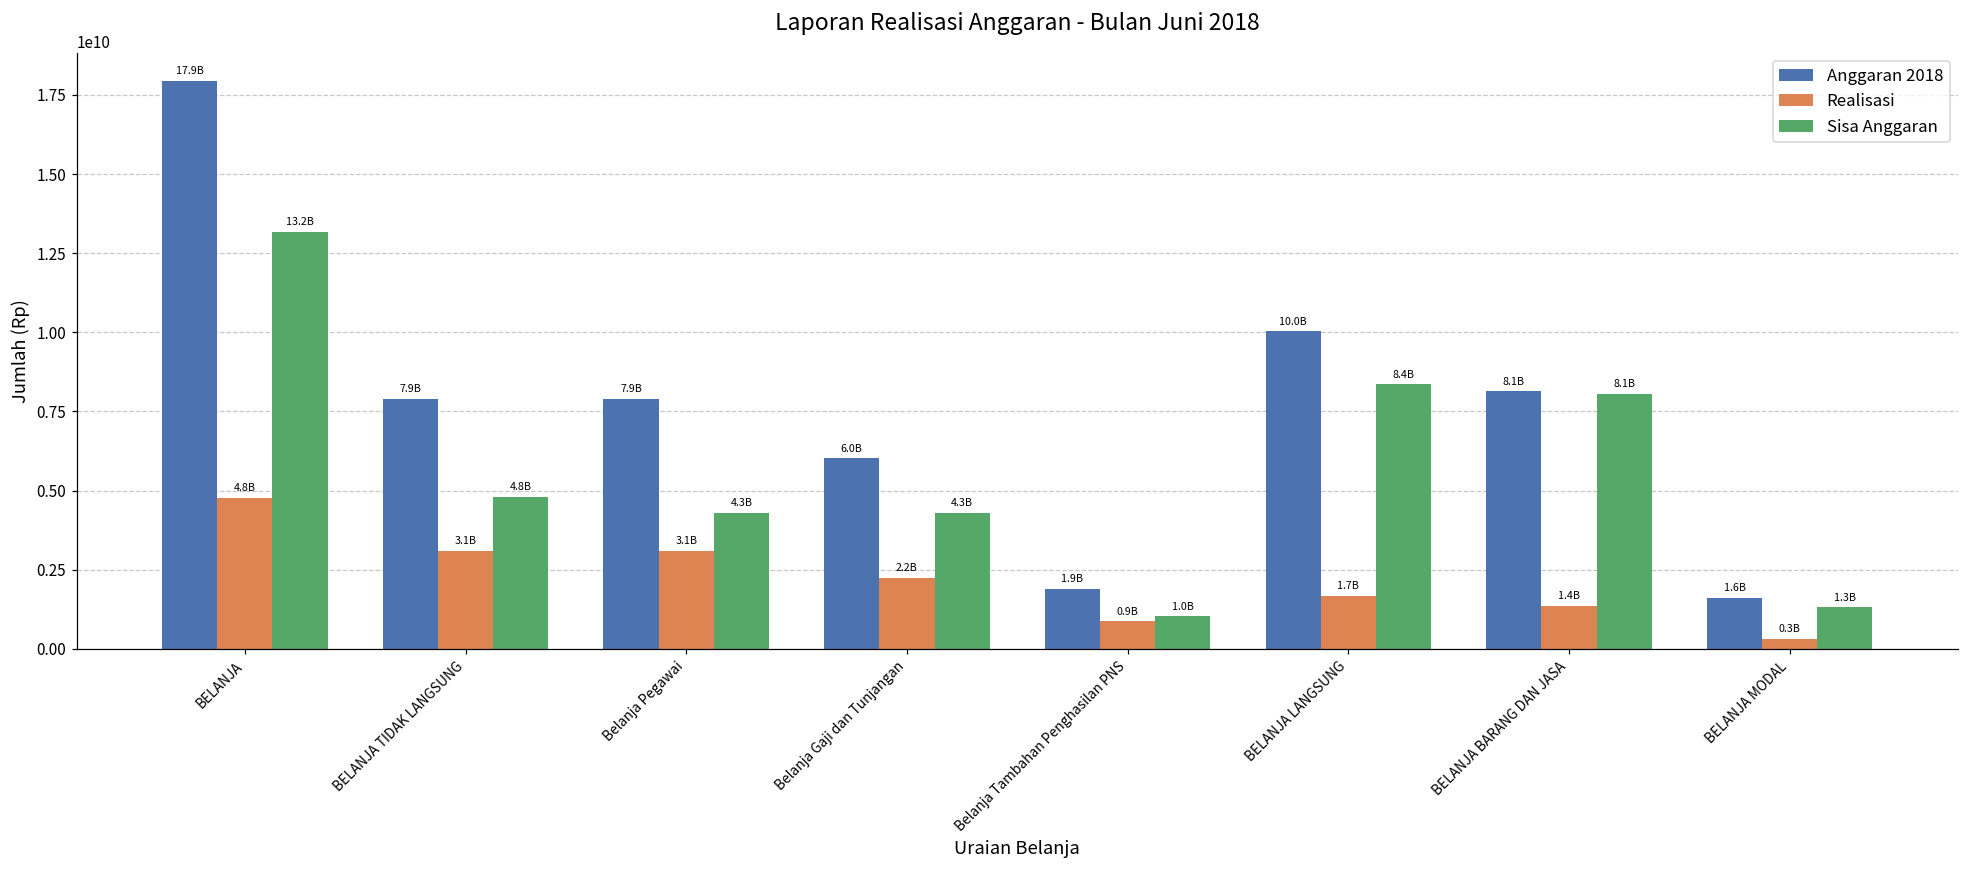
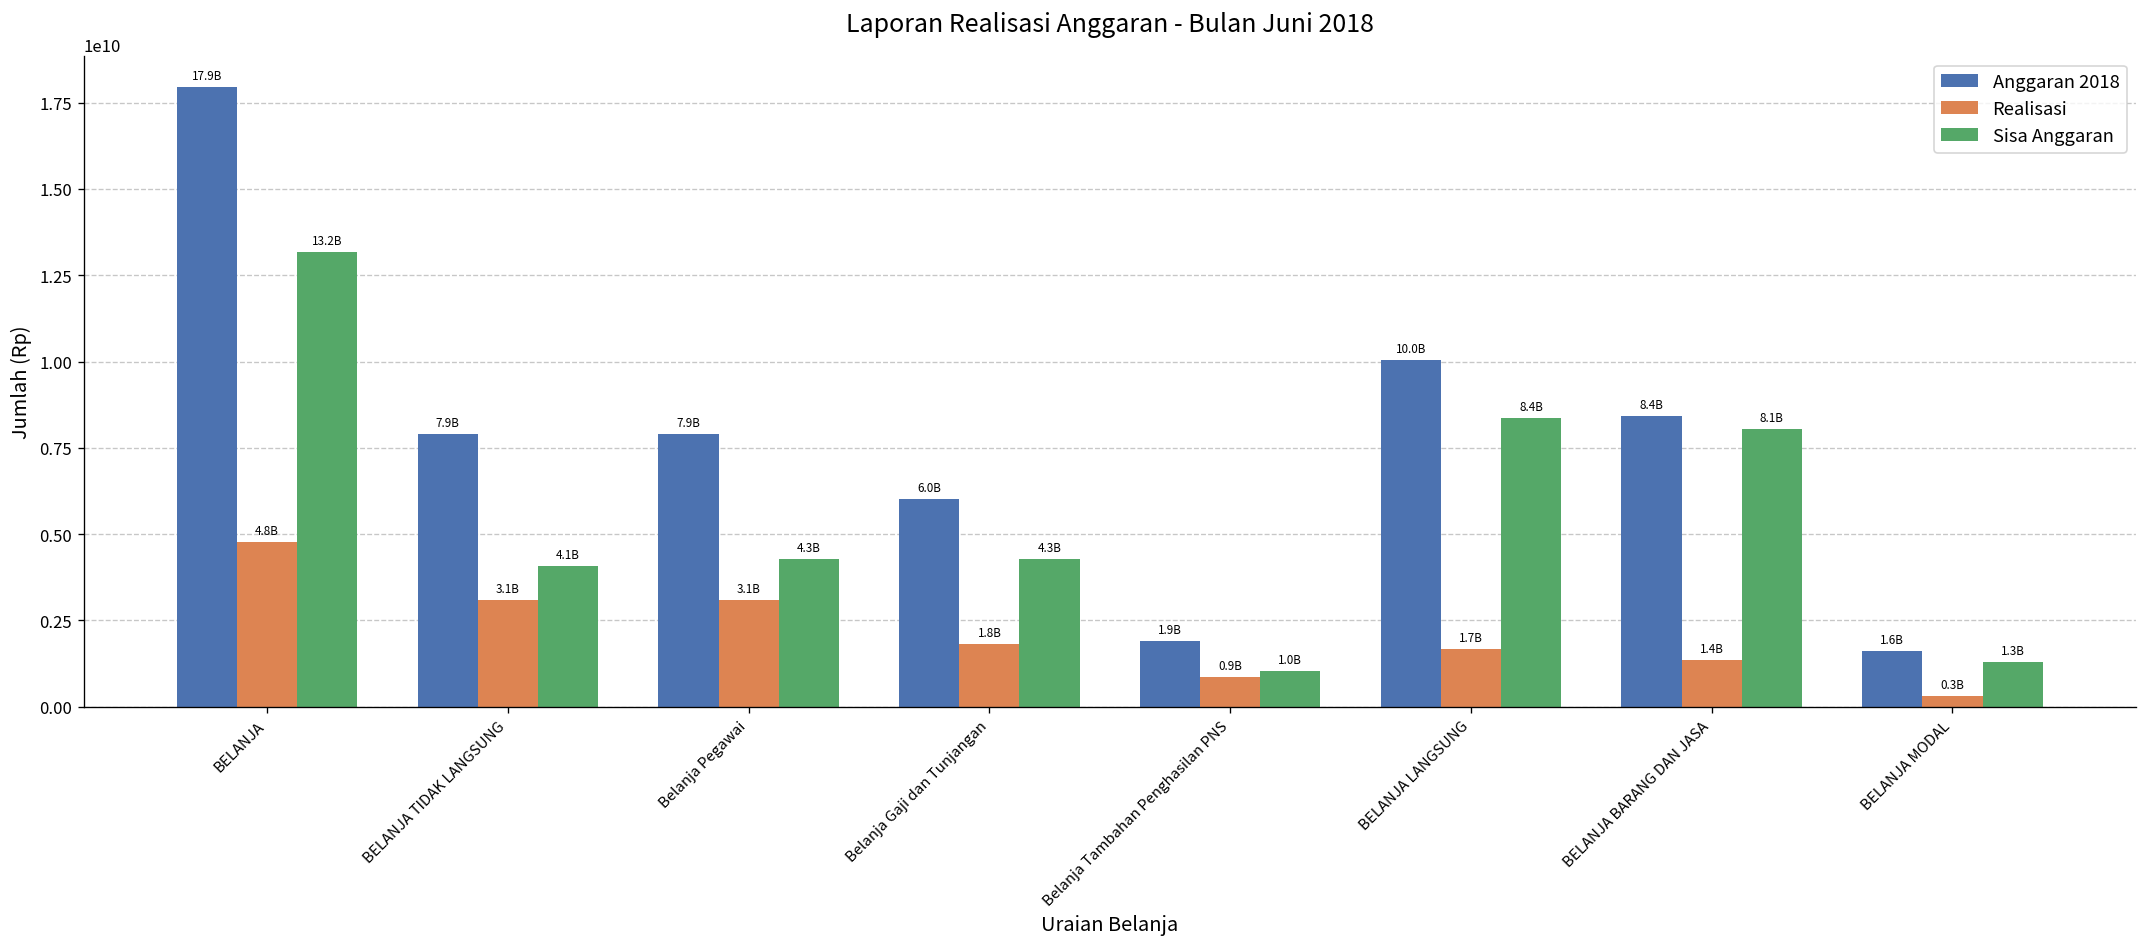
Sisa Anggaran, BELANJA TIDAK LANGSUNG: 4.8B -> 4.1B
Realisasi, Belanja Gaji dan Tunjangan: 2.2B -> 1.8B
Anggaran 2018, BELANJA BARANG DAN JASA: 8.1B -> 8.4B
